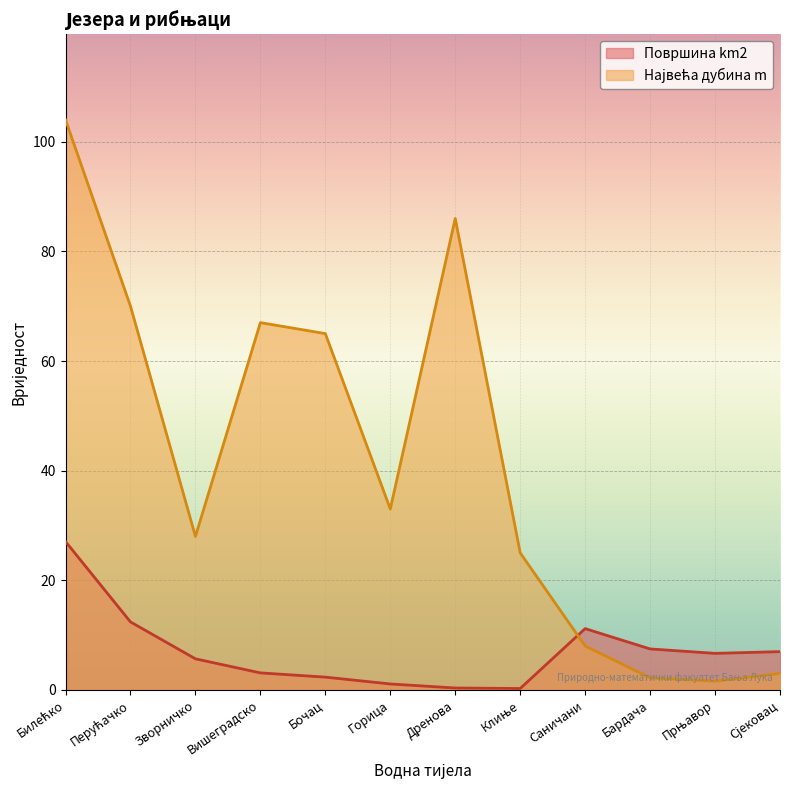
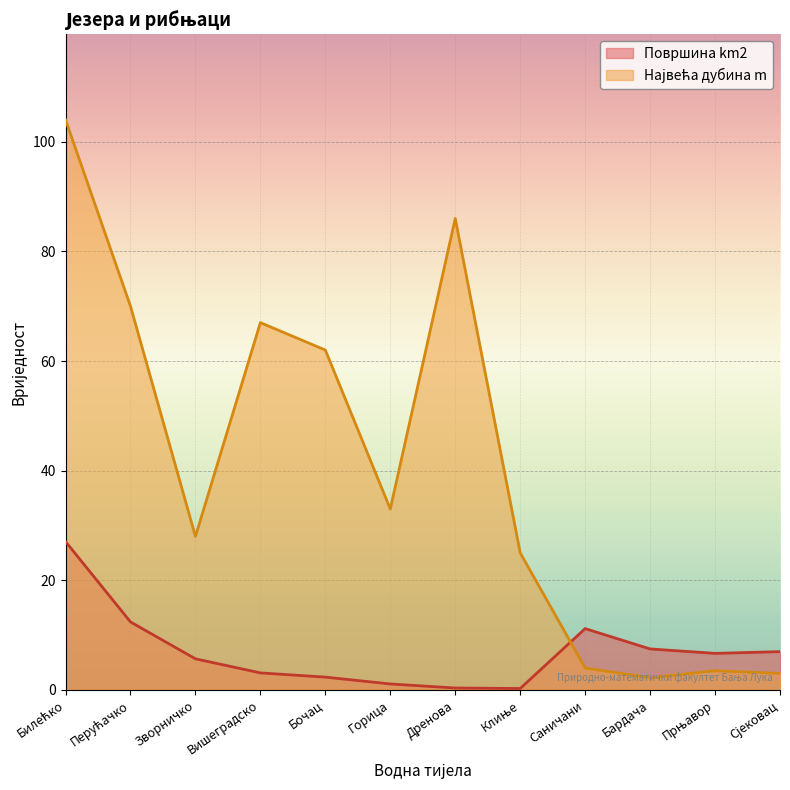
Највећа дубина m, Бочац: 65 -> 62
Највећа дубина m, Саничани: 8 -> 4
Највећа дубина m, Прњавор: 2 -> 4
